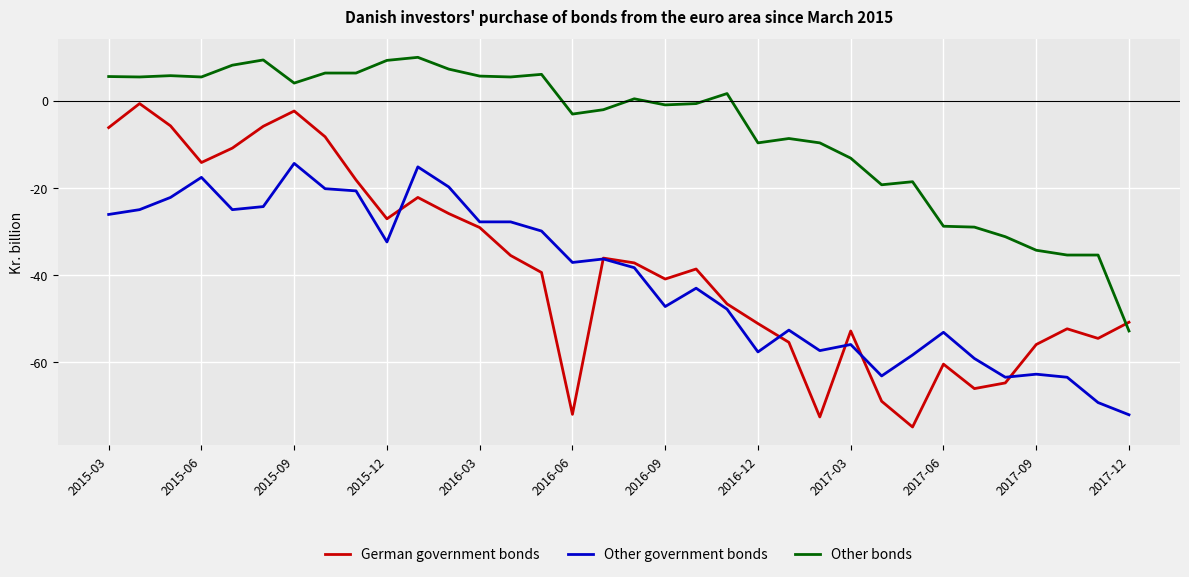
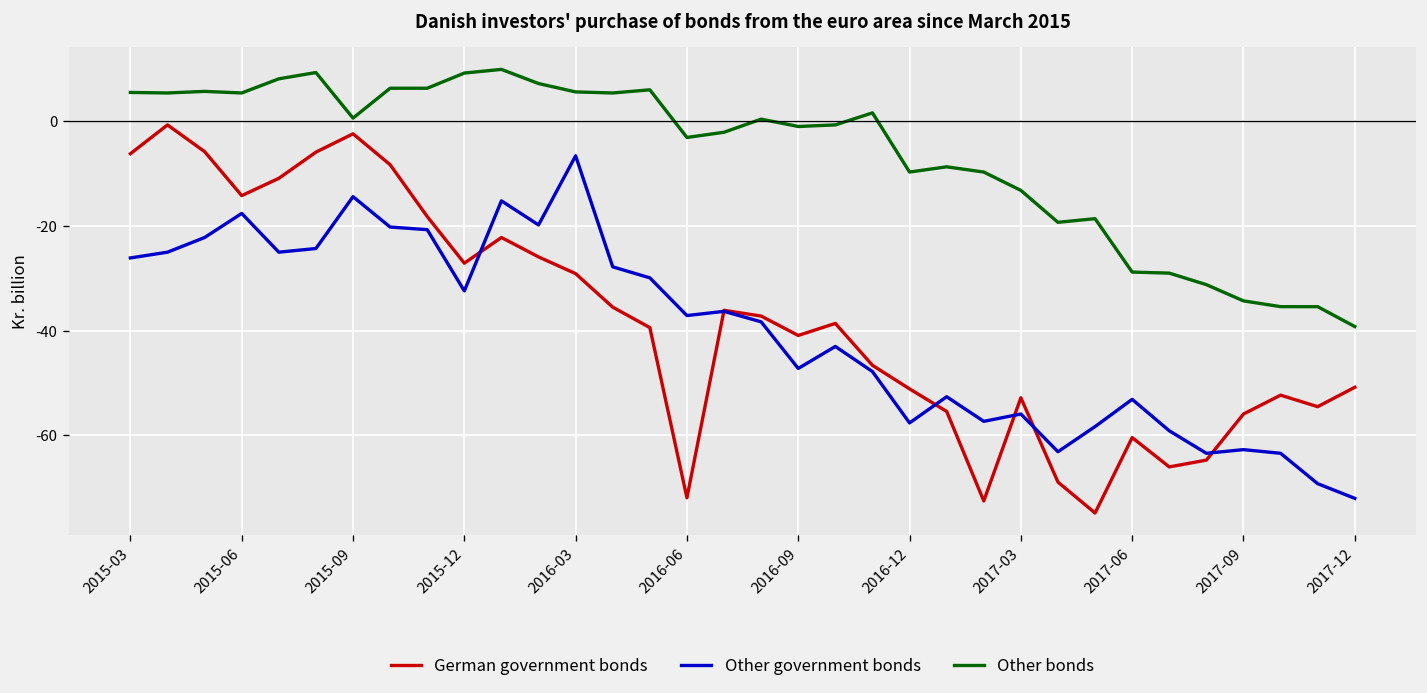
Other bonds, 2015-09: 4 -> 1
Other government bonds, 2016-03: -28 -> -7
Other bonds, 2017-12: -53 -> -39
